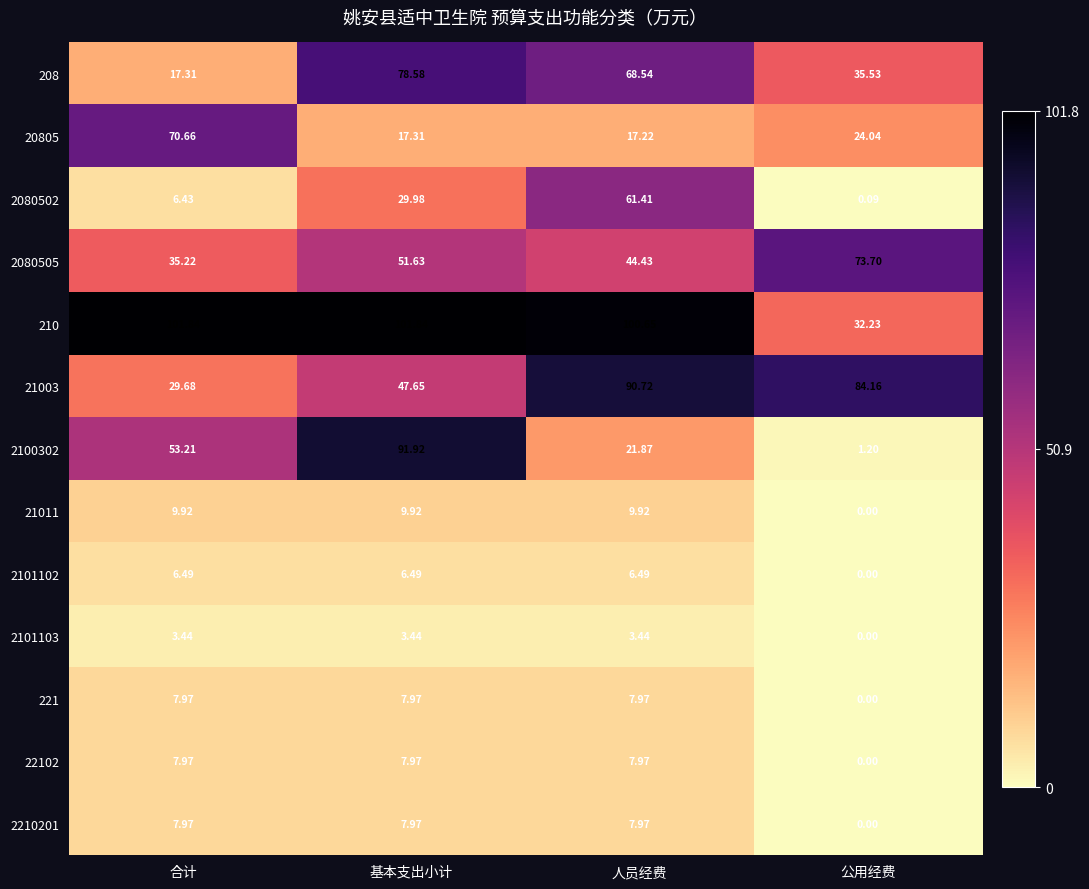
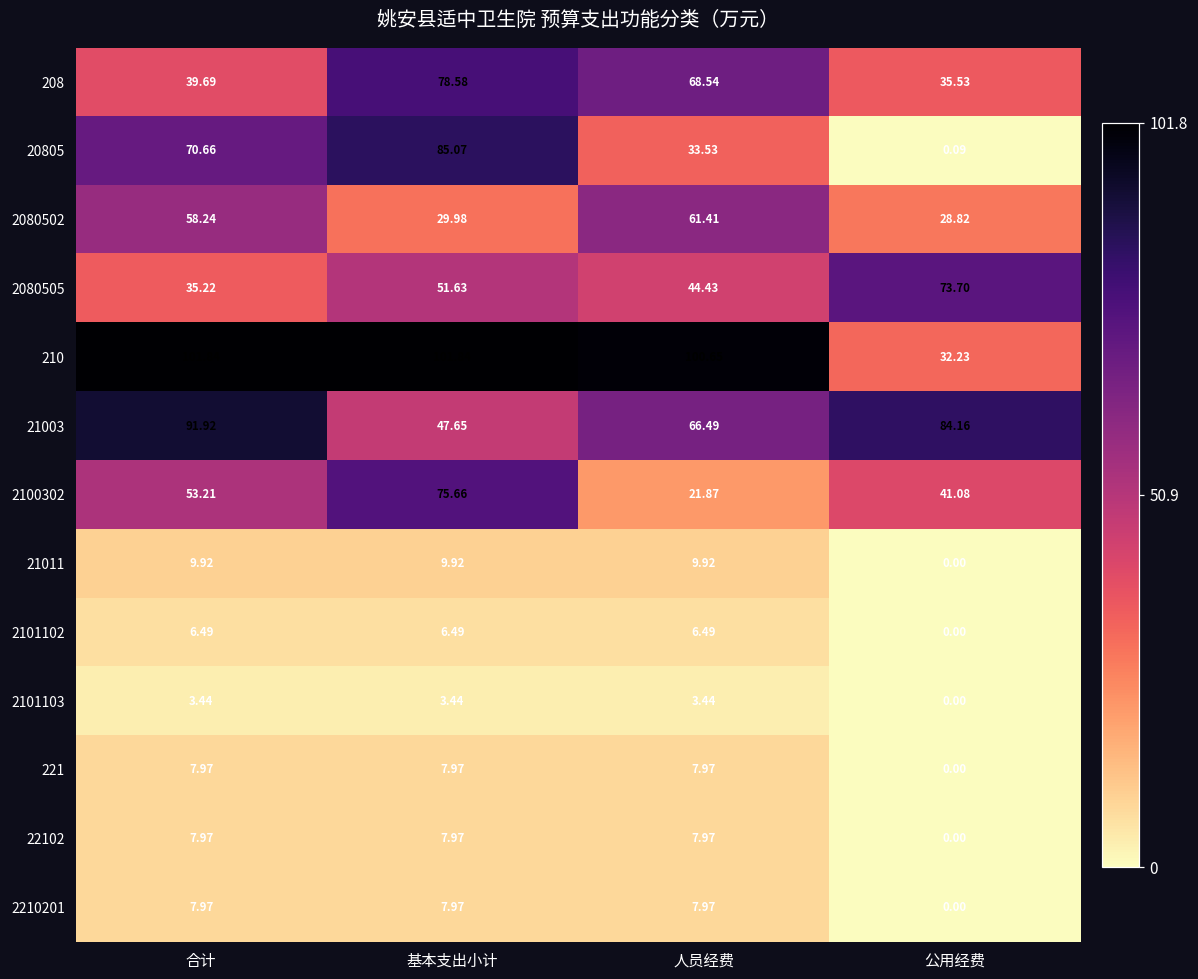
208, 合计: 17.31 -> 39.69
20805, 基本支出小计: 17.31 -> 85.07
20805, 人员经费: 17.22 -> 33.53
20805, 公用经费: 24.04 -> 0.09
2080502, 合计: 6.43 -> 58.24
2080502, 公用经费: 0.09 -> 28.82
21003, 合计: 29.68 -> 91.92
21003, 人员经费: 90.72 -> 66.49
2100302, 基本支出小计: 91.92 -> 75.66
2100302, 公用经费: 1.20 -> 41.08
